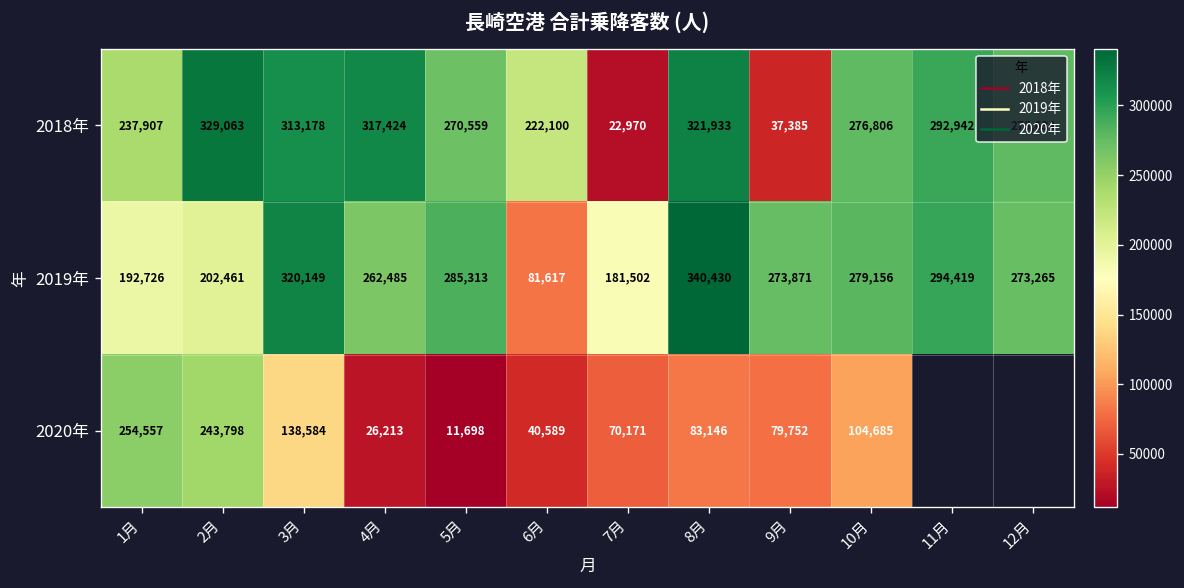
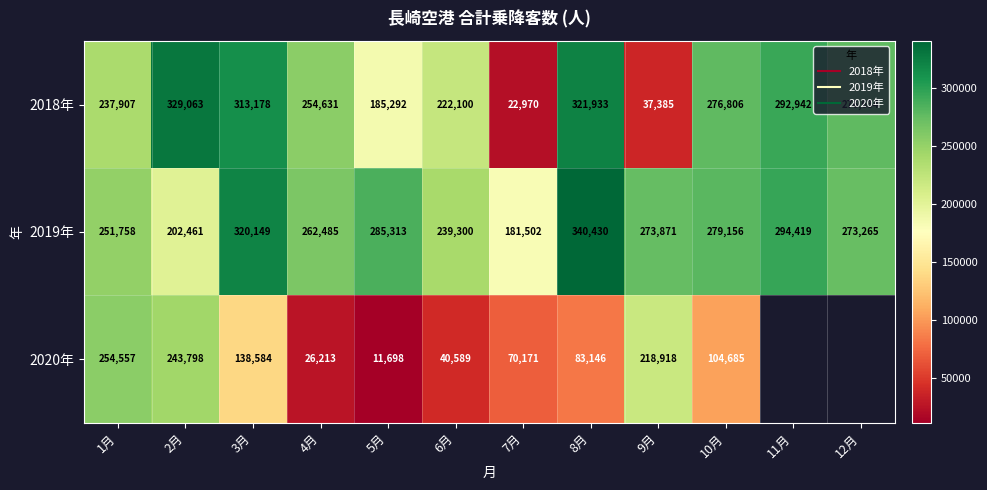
2018年, 4月: 317,424 -> 254,631
2018年, 5月: 270,559 -> 185,292
2019年, 1月: 192,726 -> 251,758
2019年, 6月: 81,617 -> 239,300
2020年, 9月: 79,752 -> 218,918
